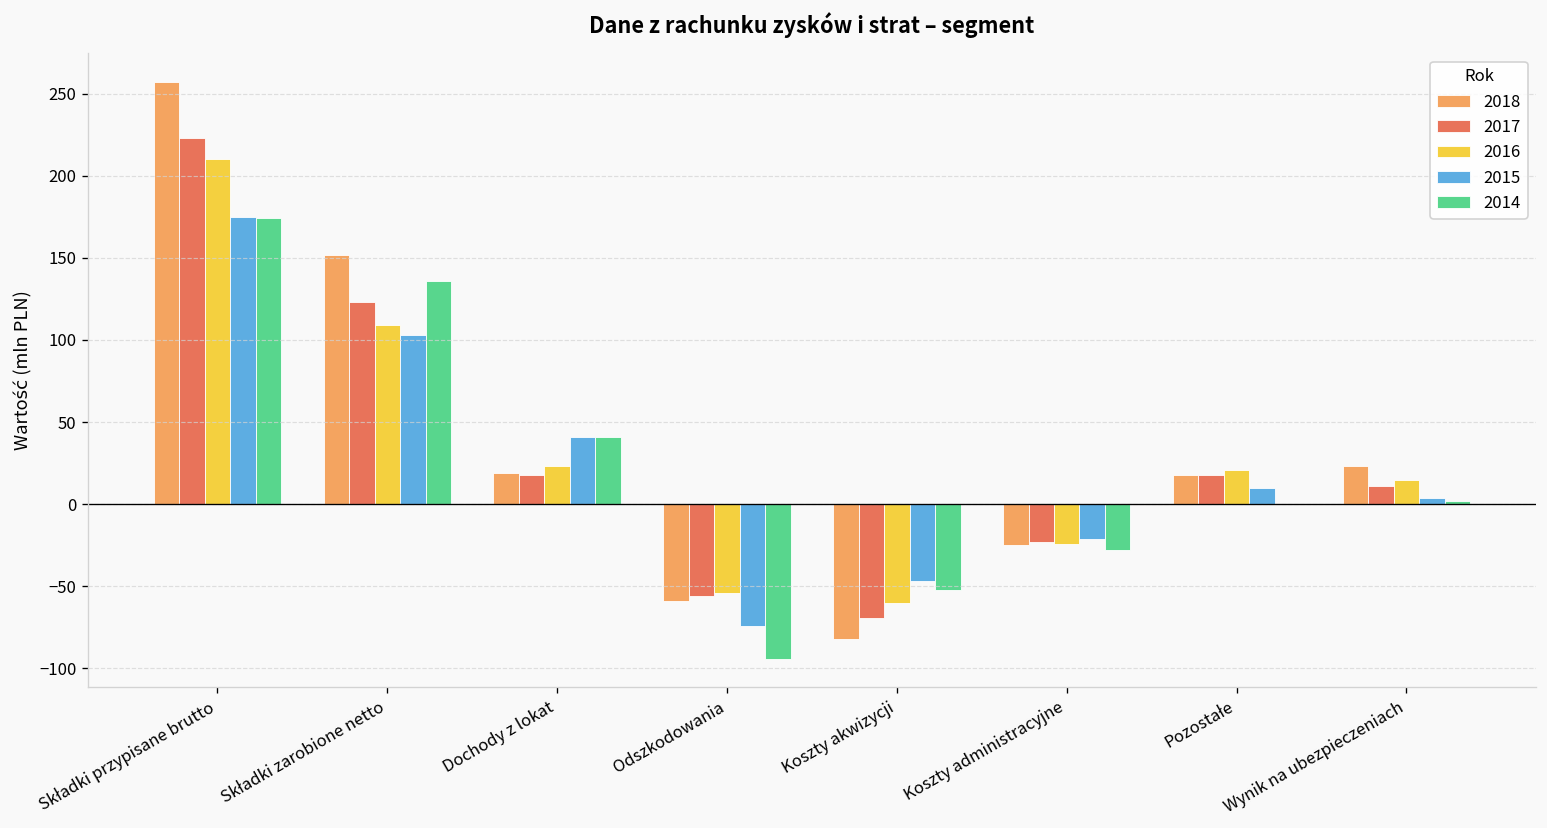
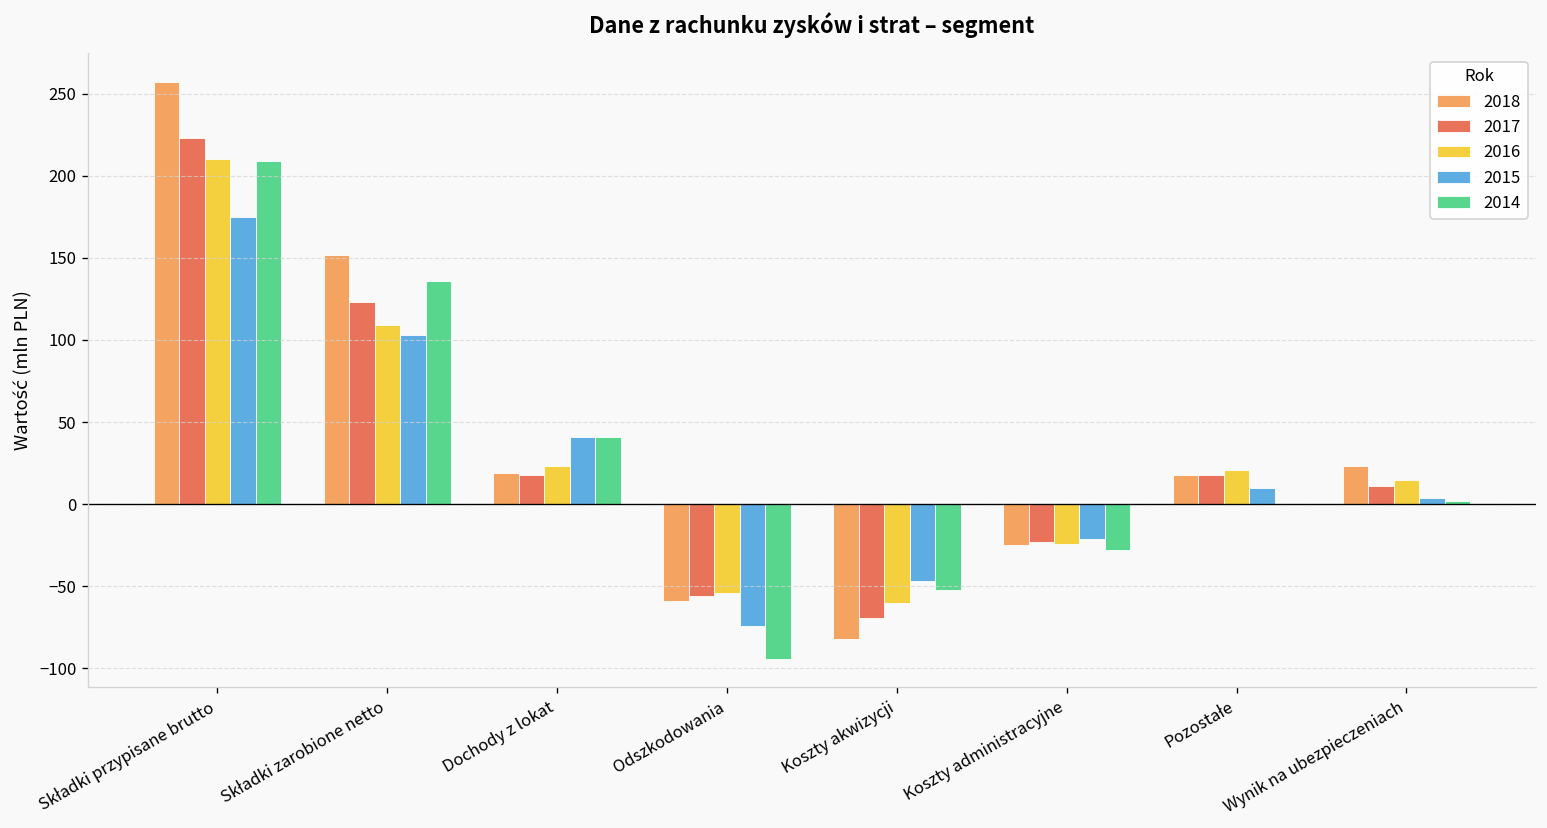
2014, Składki przypisane brutto: 174 -> 209
